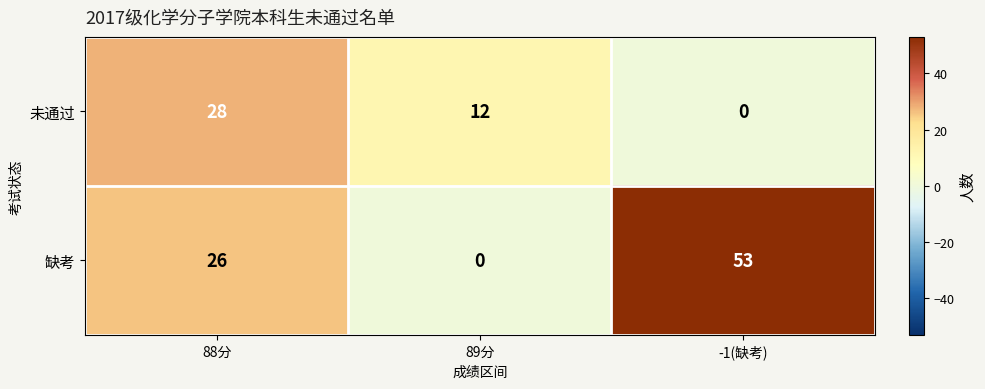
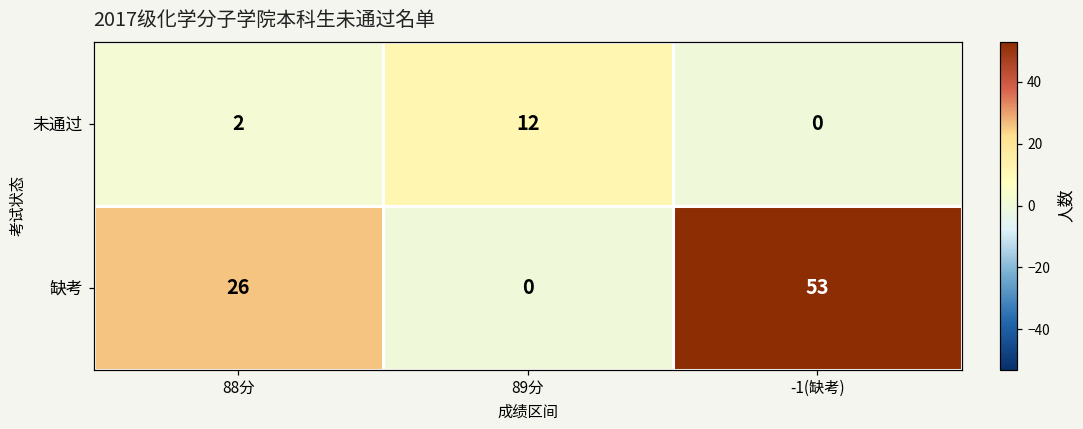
未通过, 88分: 28 -> 2
